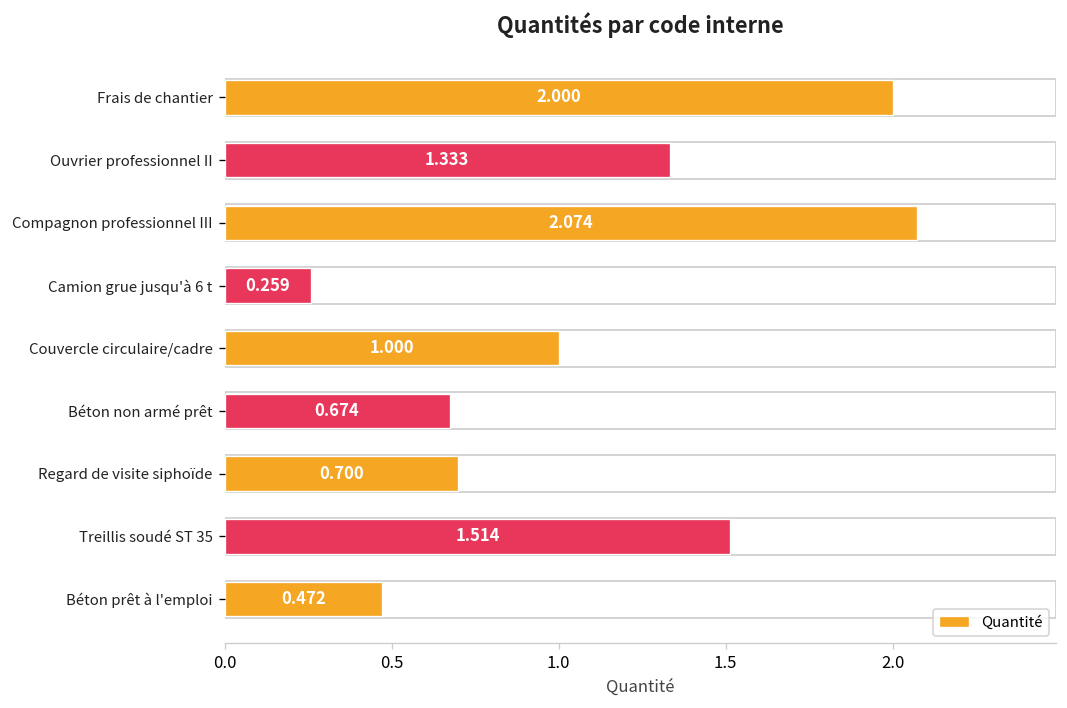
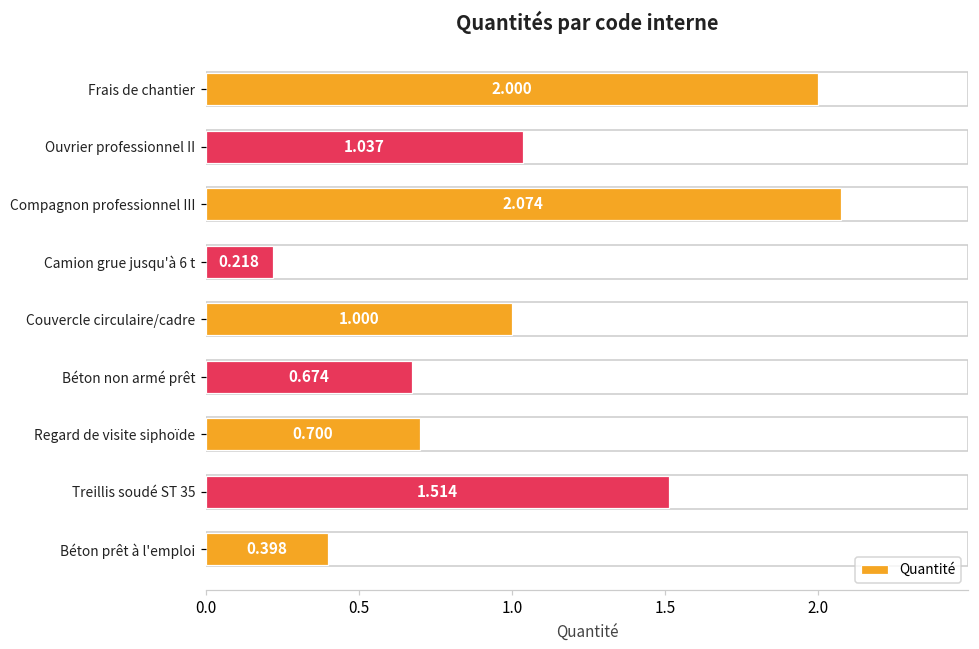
Ouvrier professionnel II: 1.333 -> 1.037
Camion grue jusqu'à 6 t: 0.259 -> 0.218
Béton prêt à l'emploi: 0.472 -> 0.398
